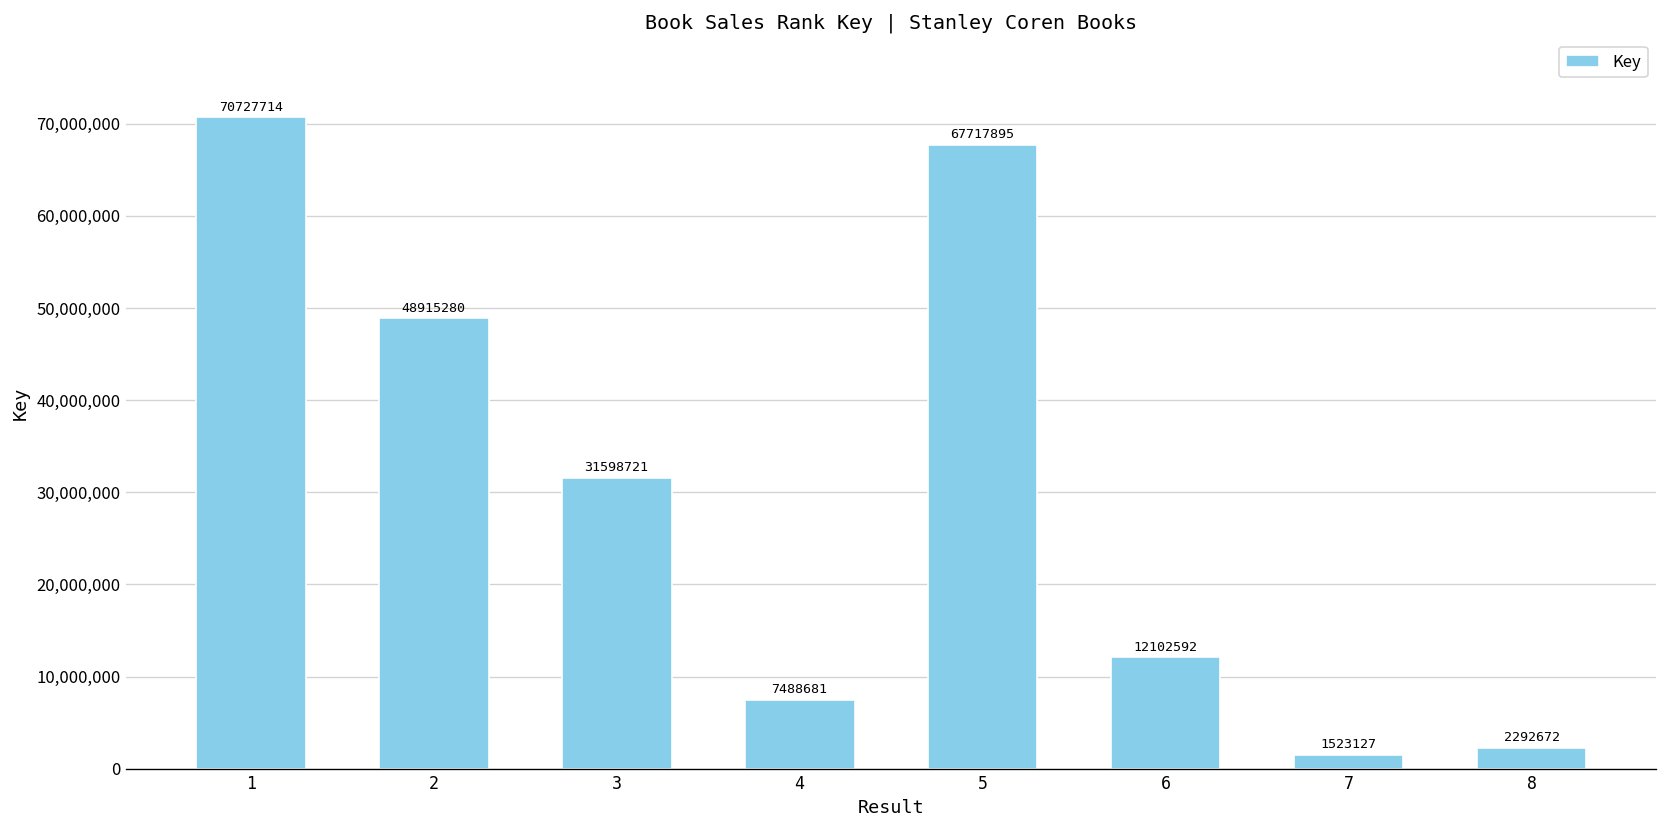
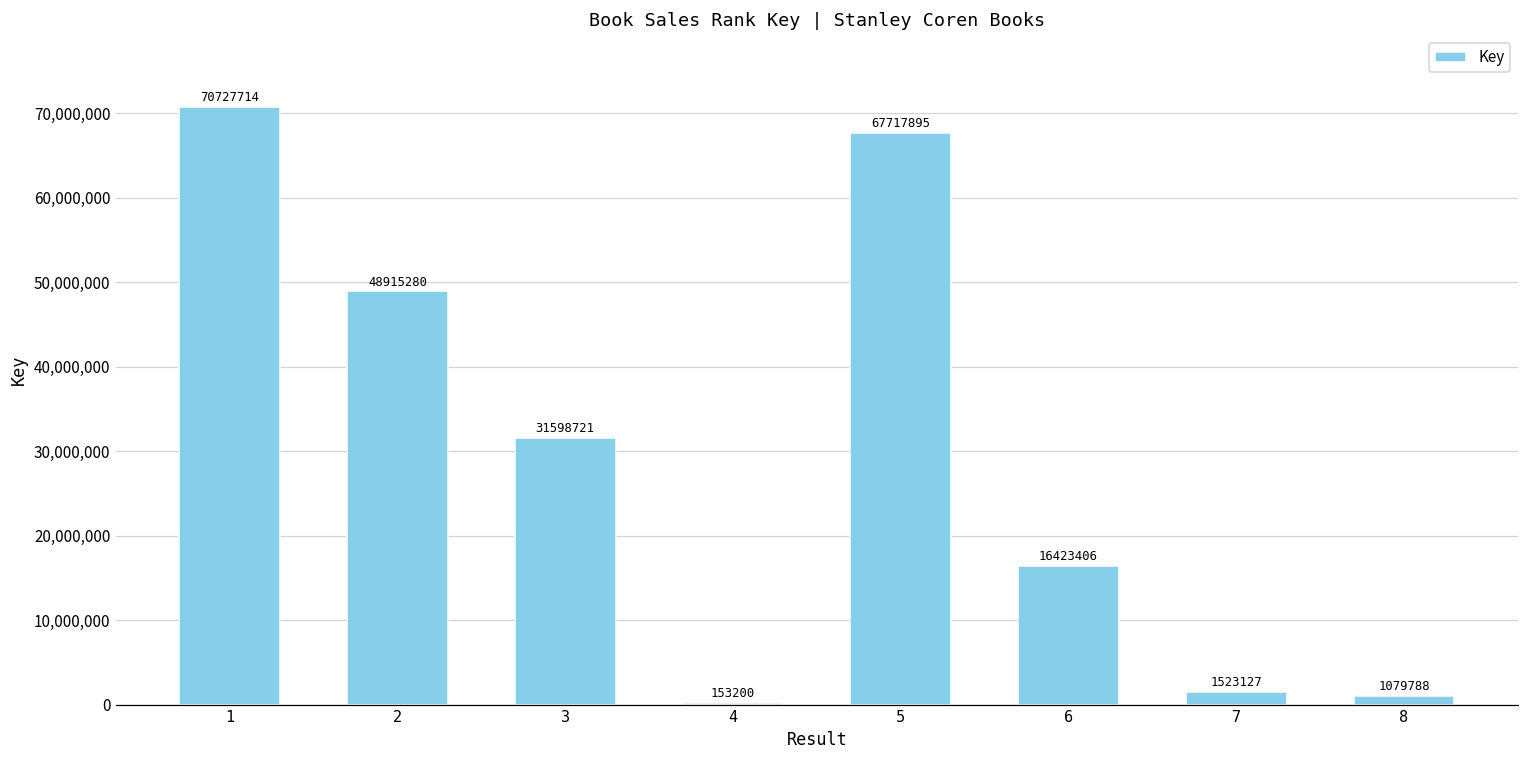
4: 7488681 -> 153200
6: 12102592 -> 16423406
8: 2292672 -> 1079788
